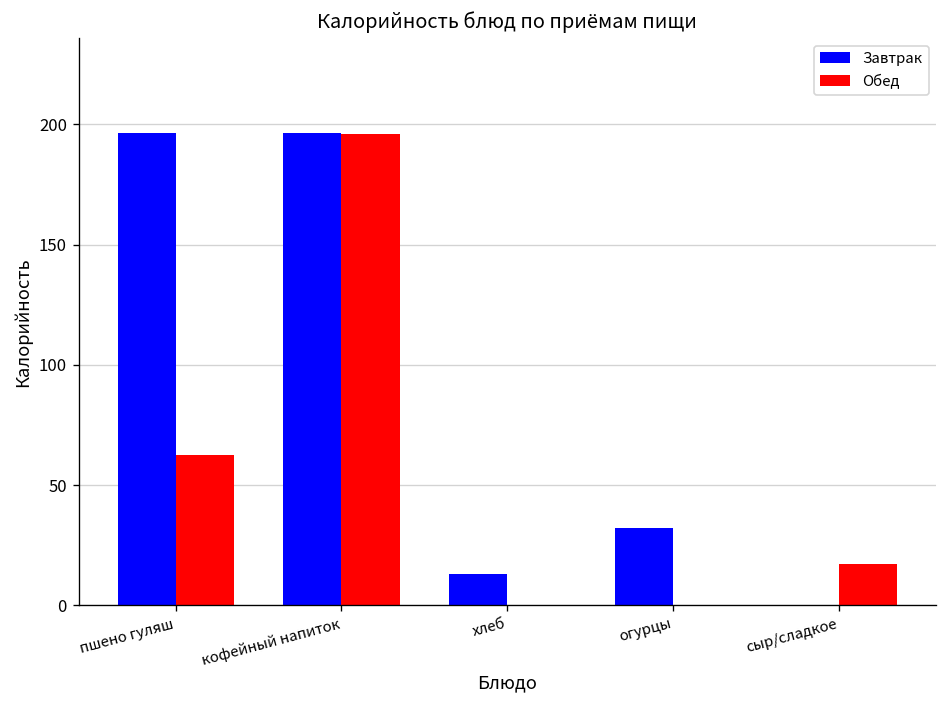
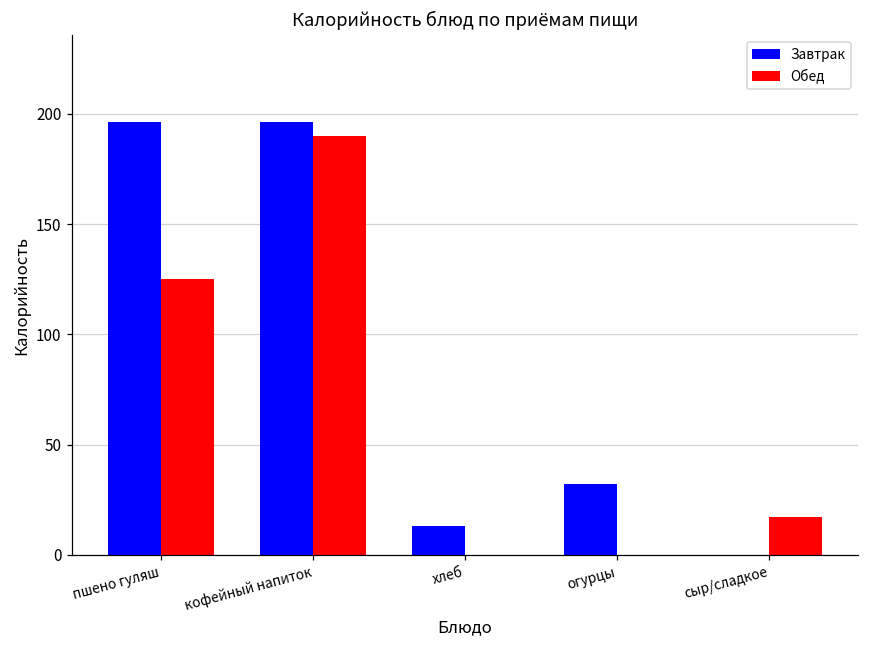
Обед, пшено гуляш: 62 -> 125
Обед, кофейный напиток: 196 -> 190
